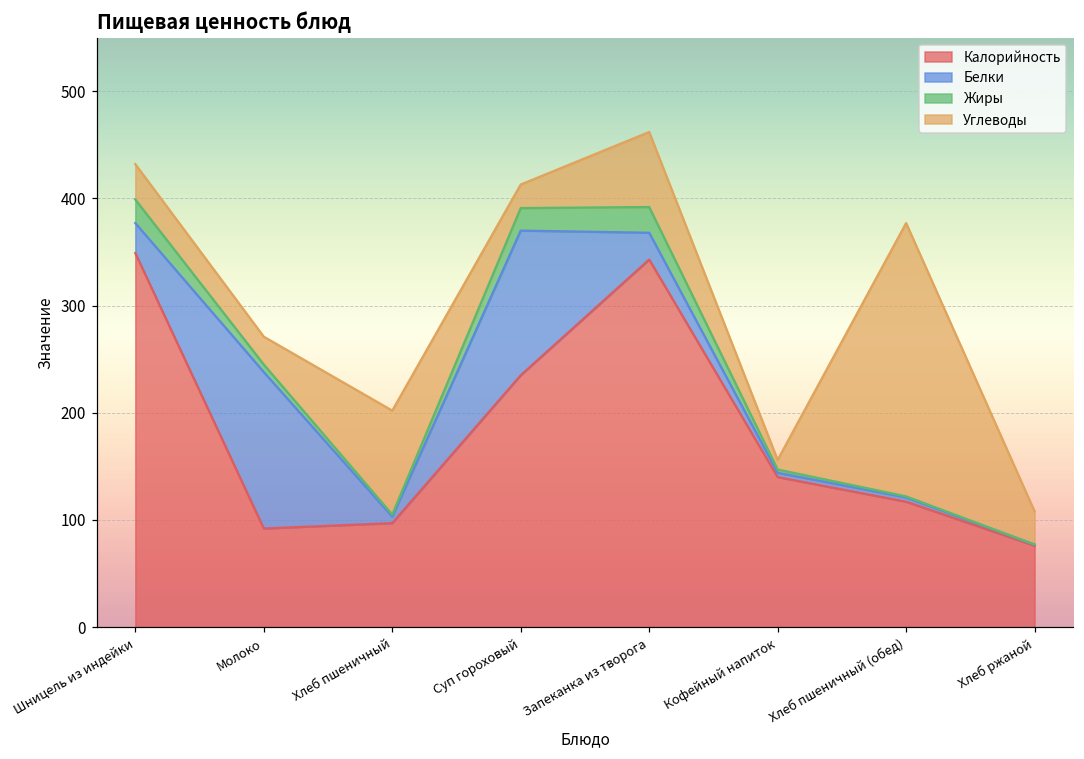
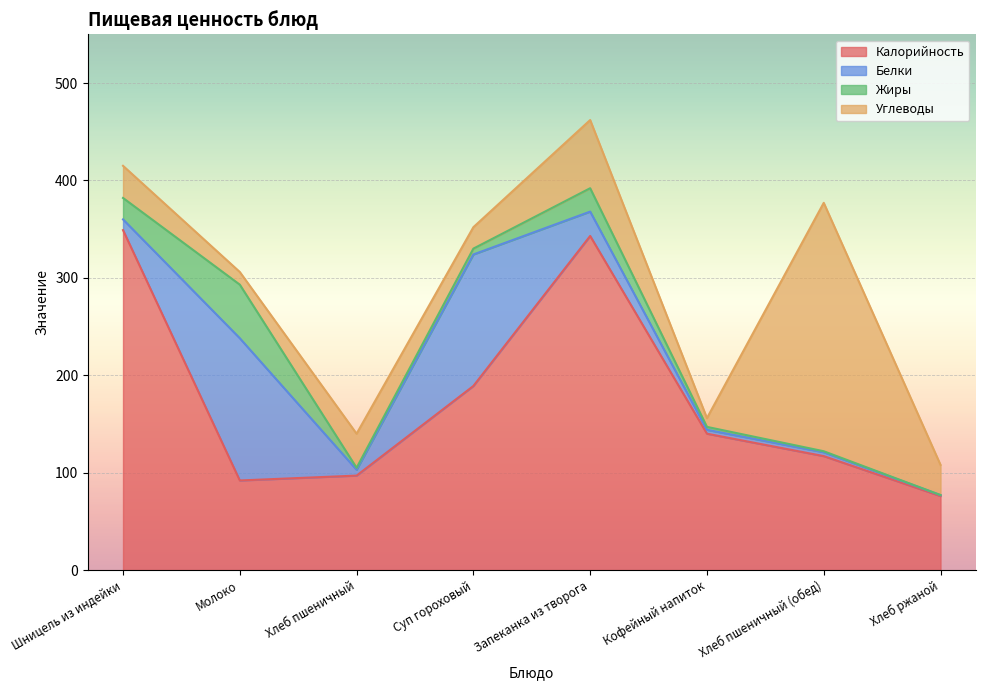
Белки, Шницель из индейки: 30 -> 10
Жиры, Молоко: 10 -> 60
Углеводы, Молоко: 30 -> 10
Углеводы, Хлеб пшеничный: 100 -> 40
Калорийность, Суп гороховый: 240 -> 190
Жиры, Суп гороховый: 20 -> 10
